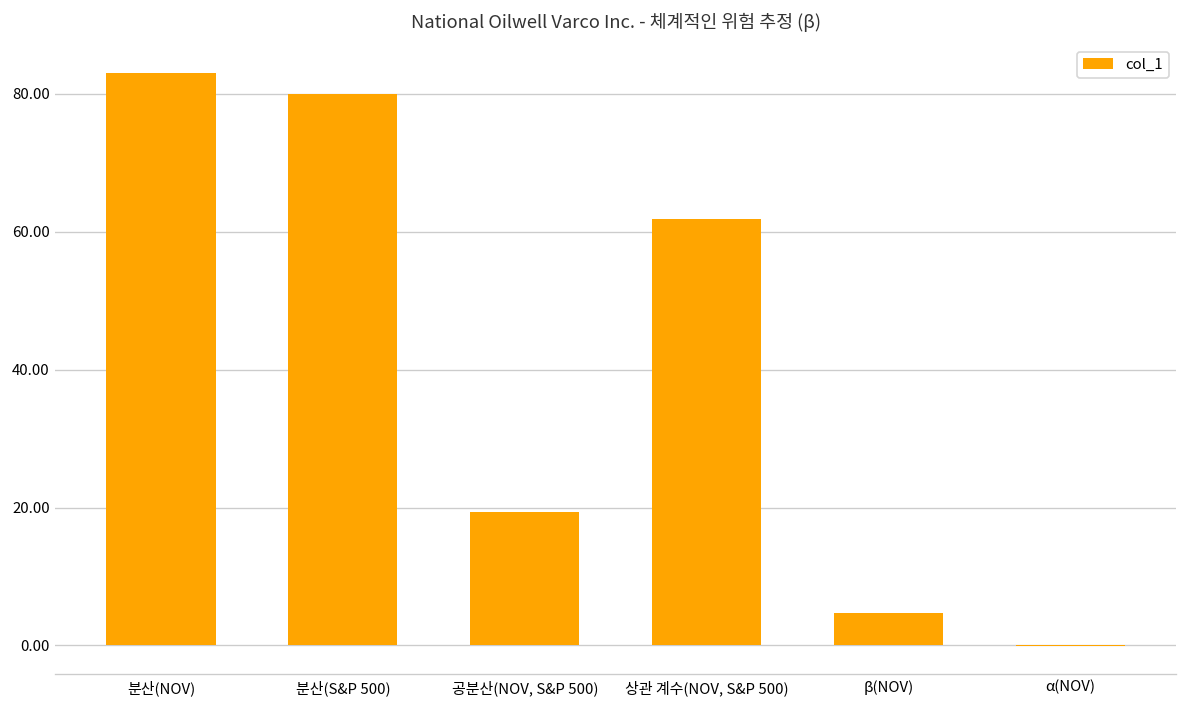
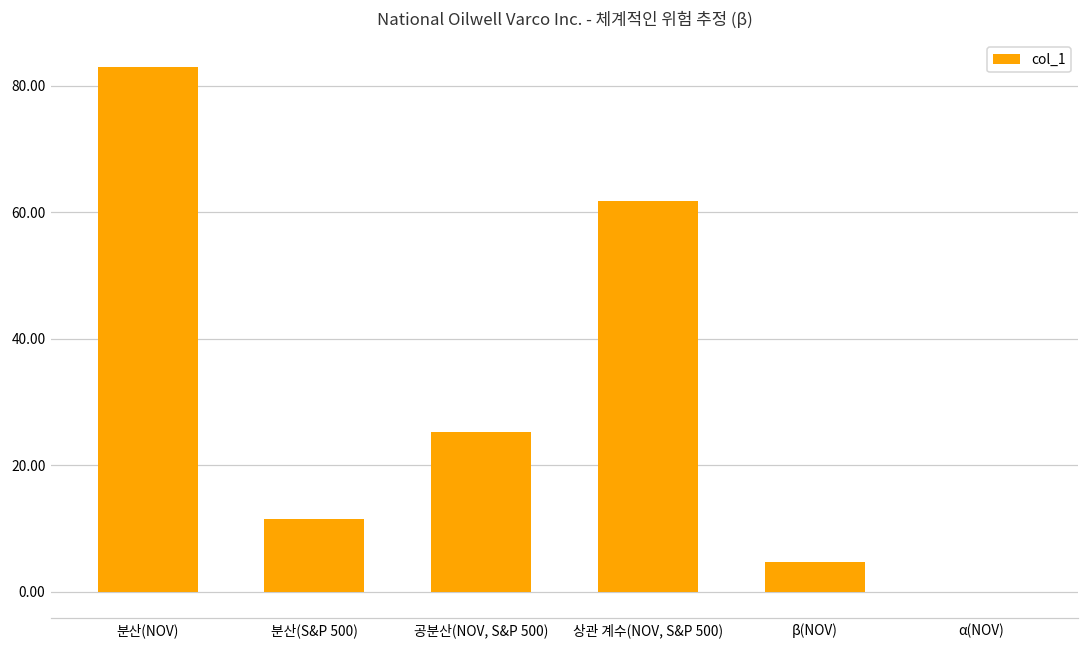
분산(S&P 500): 80 -> 12
공분산(NOV, S&P 500): 19 -> 25
